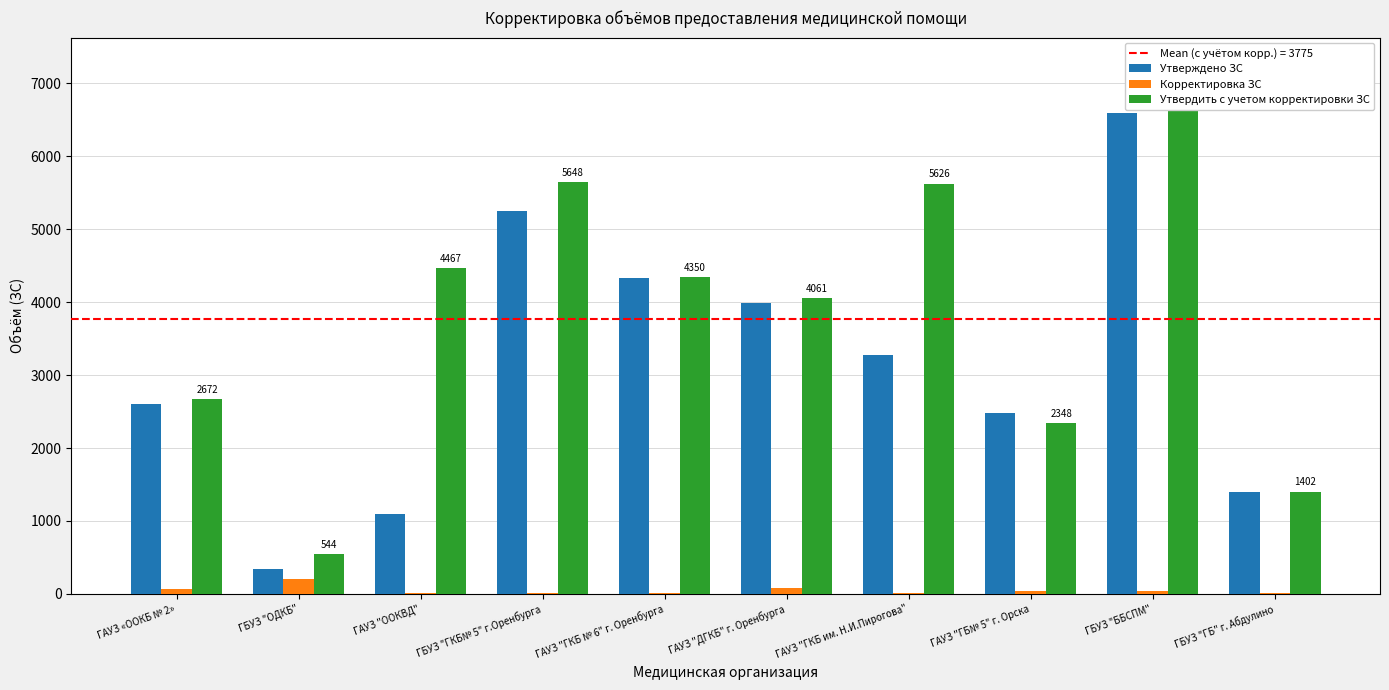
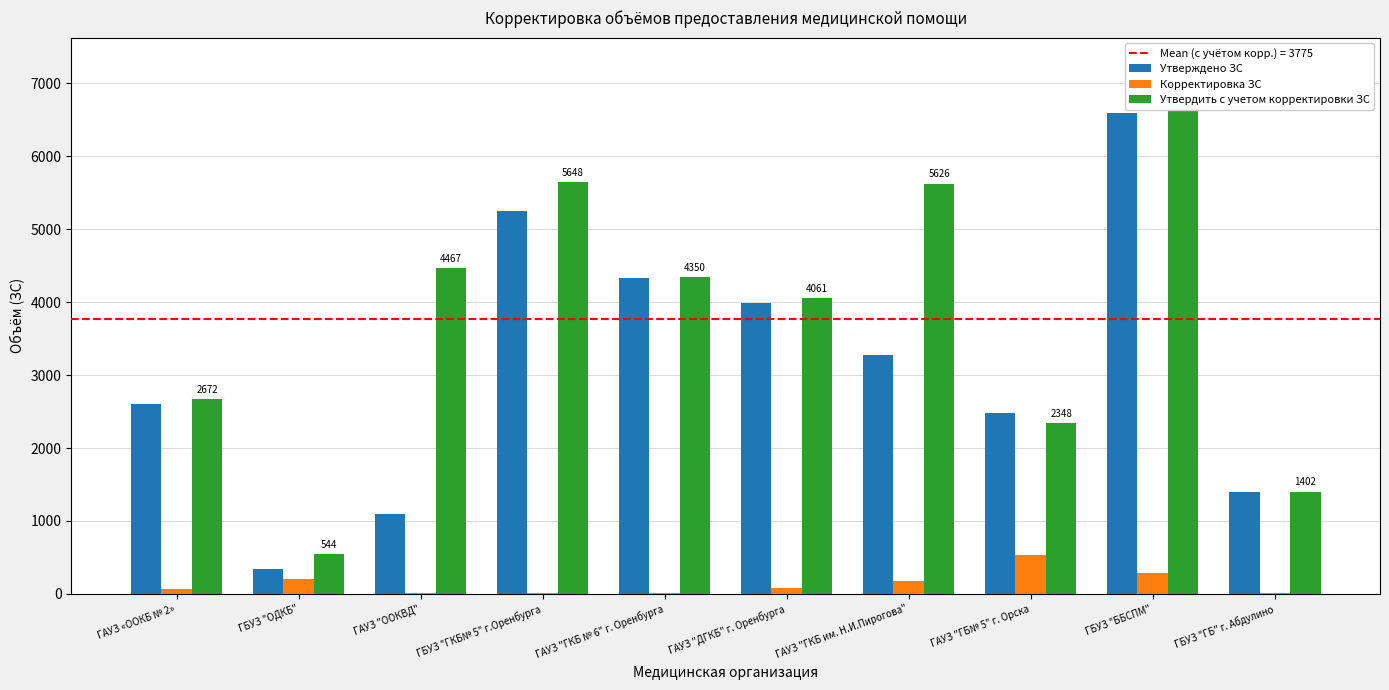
Корректировка ЗС, ГАУЗ "ГКБ им. Н.И.Пирогова": 0 -> 200
Корректировка ЗС, ГАУЗ "ГБ№ 5" г. Орска: 0 -> 500
Корректировка ЗС, ГБУЗ "ББСПМ": 0 -> 300
